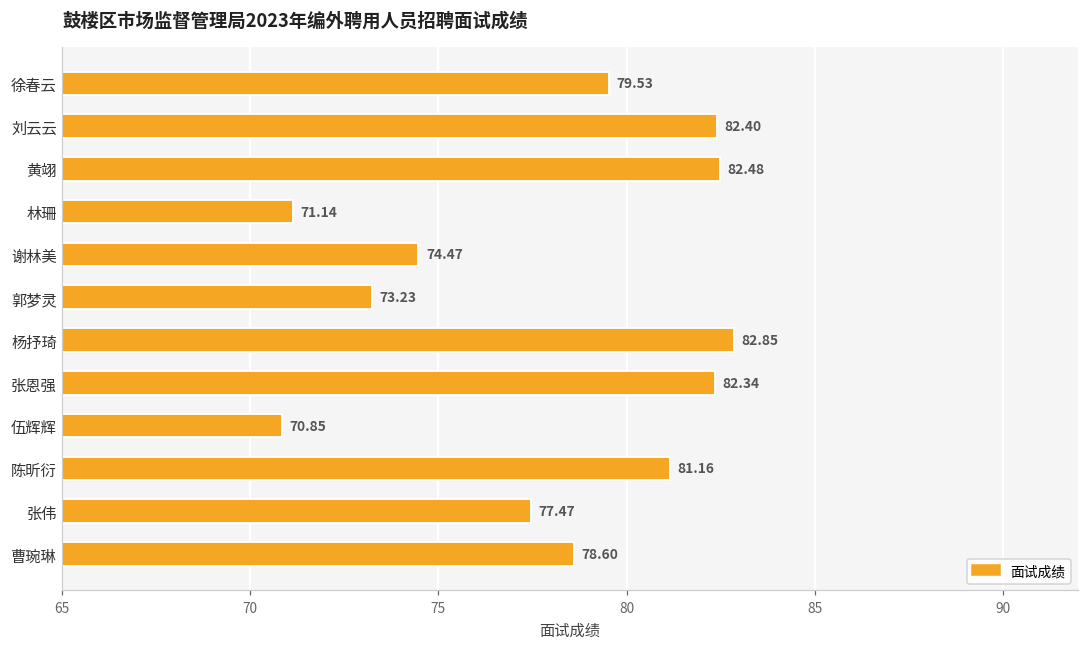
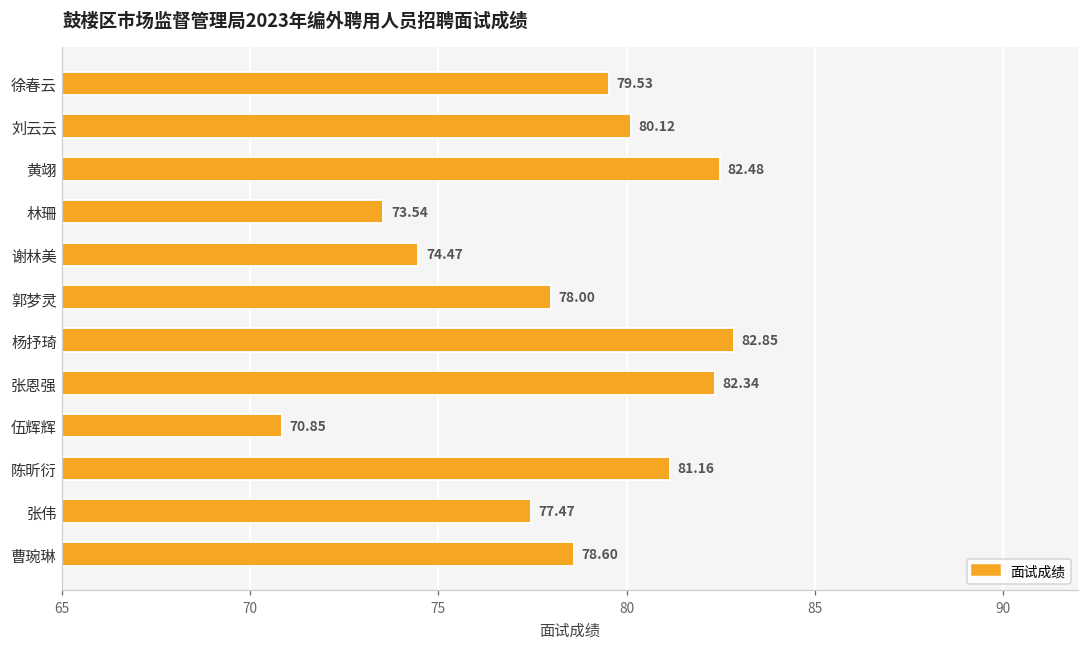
刘云云: 82.40 -> 80.12
林珊: 71.14 -> 73.54
郭梦灵: 73.23 -> 78.00
